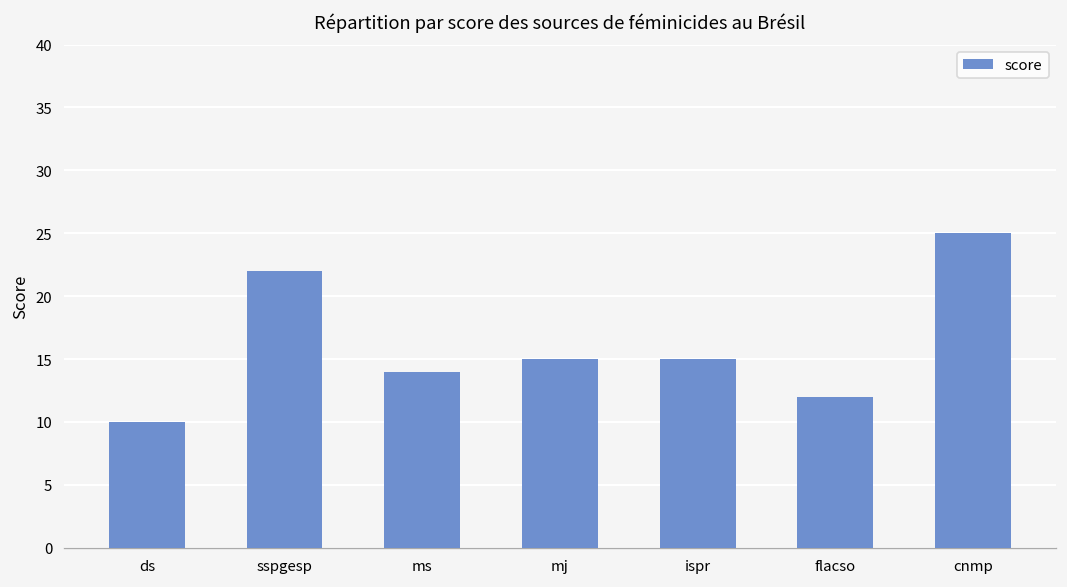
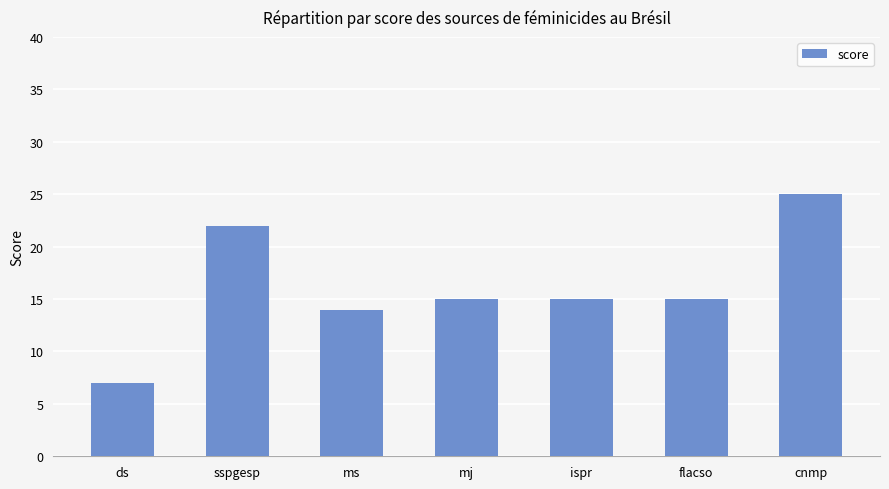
ds: 10 -> 7
flacso: 12 -> 15
